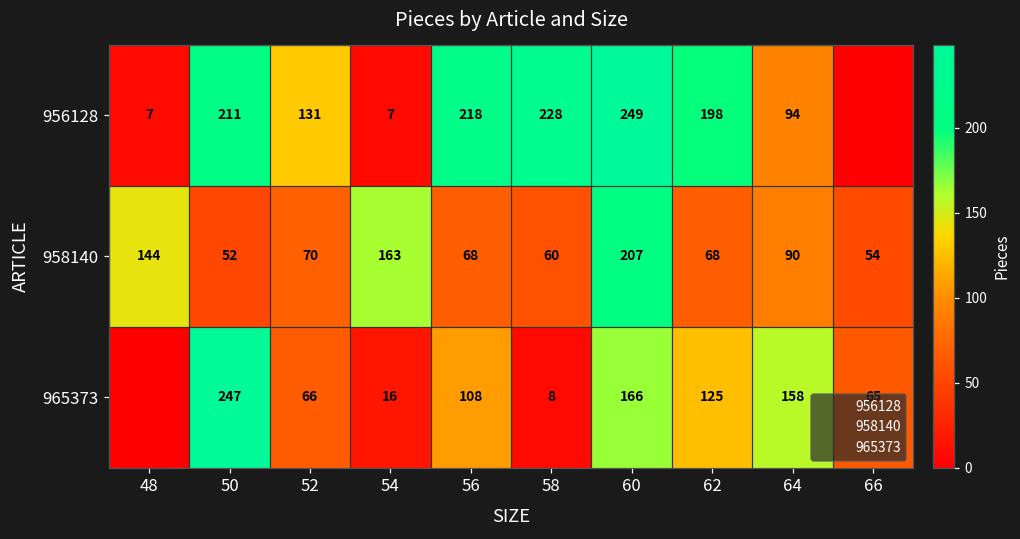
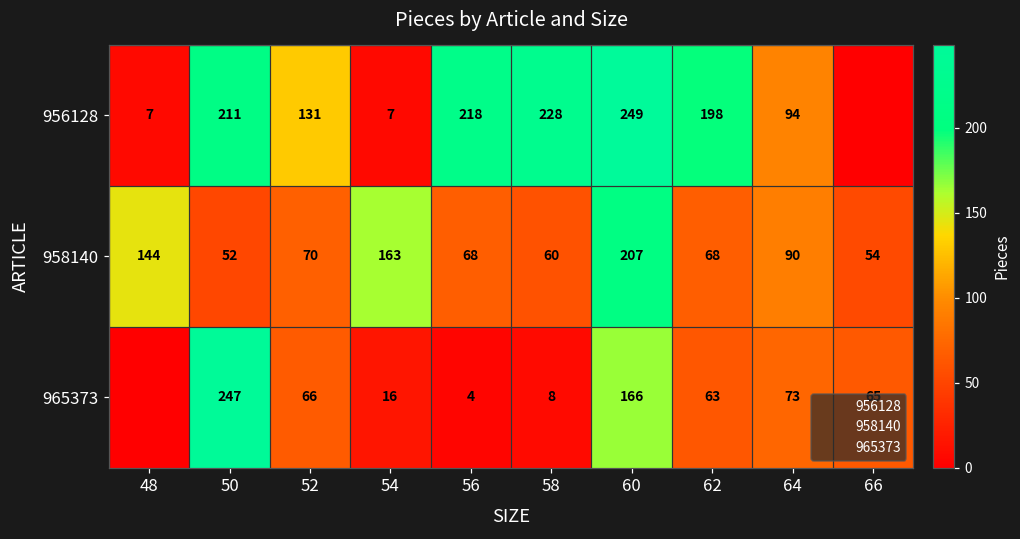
965373, 56: 108 -> 4
965373, 62: 125 -> 63
965373, 64: 158 -> 73
